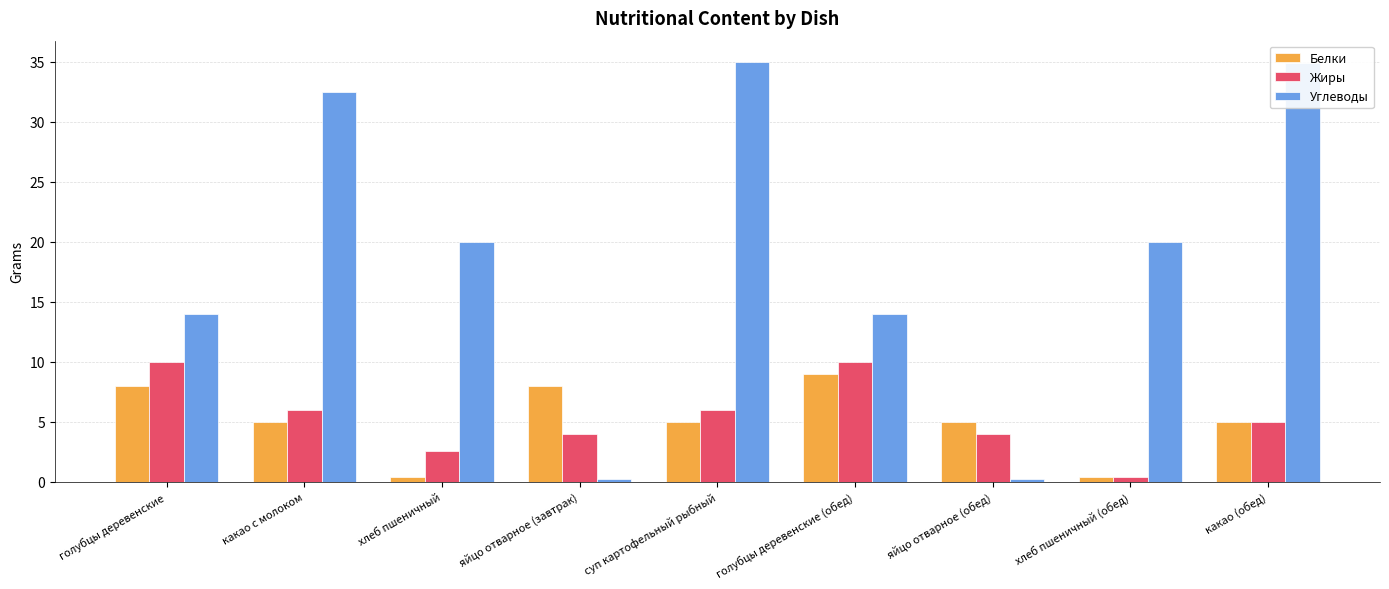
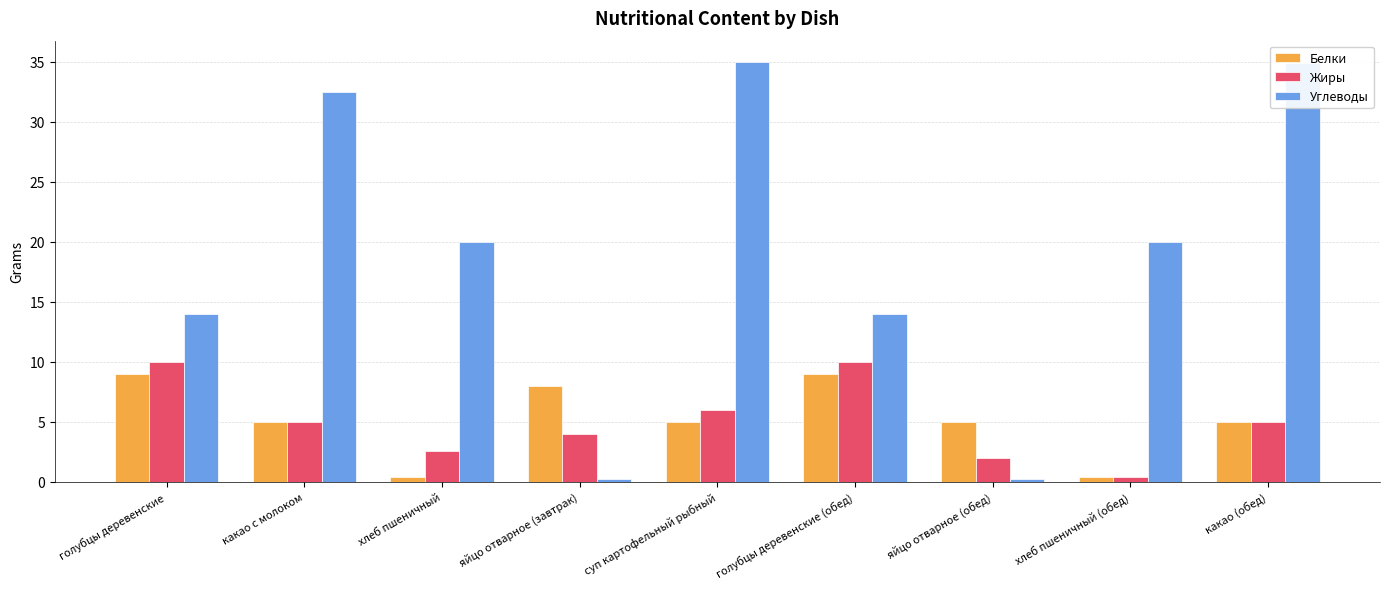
Белки, голубцы деревенские: 8 -> 9
Жиры, какао с молоком: 6 -> 5
Жиры, яйцо отварное (обед): 4 -> 2
